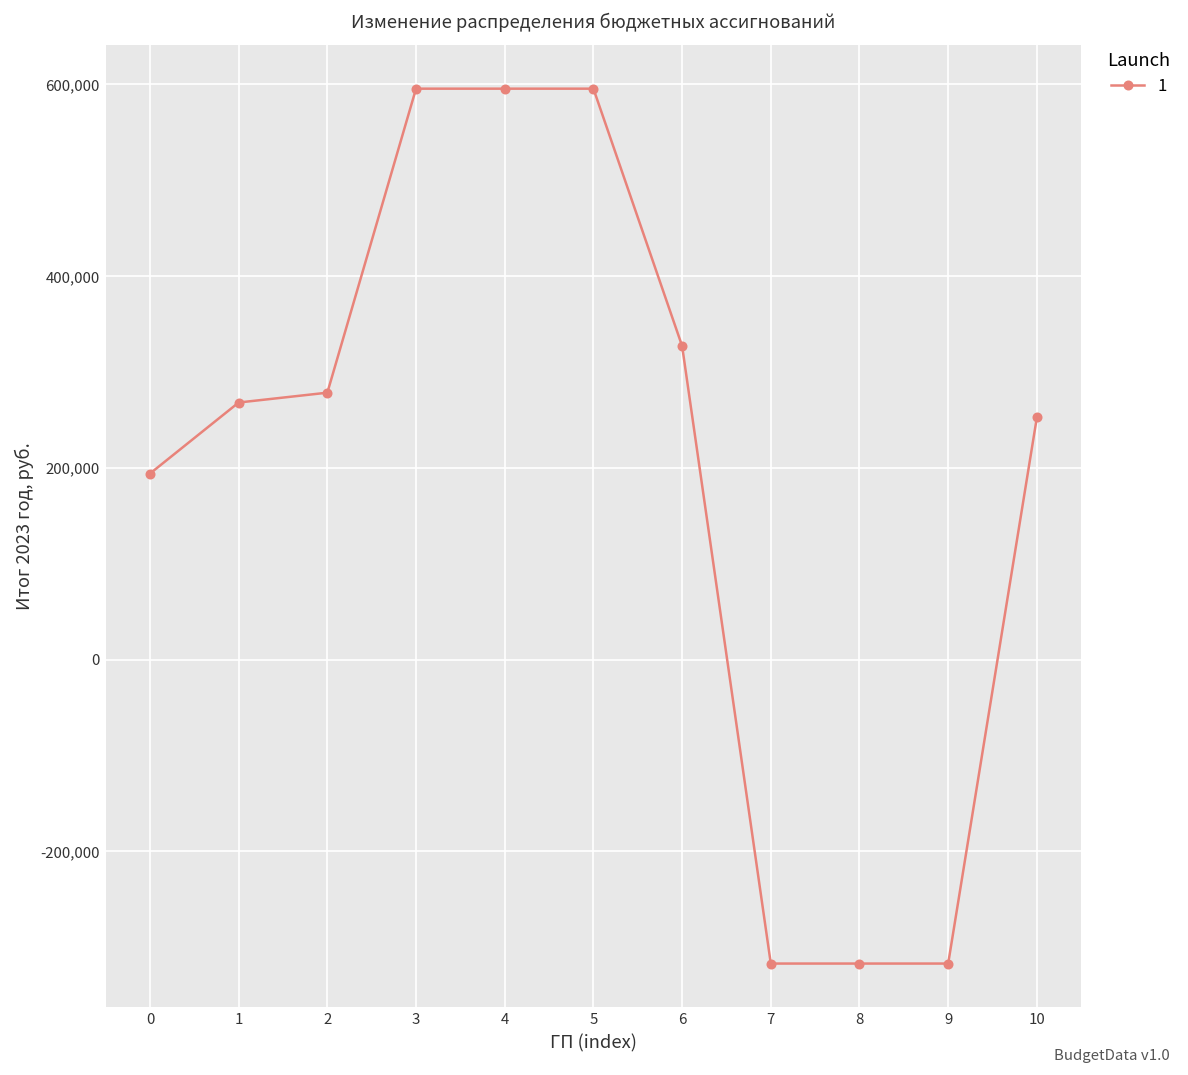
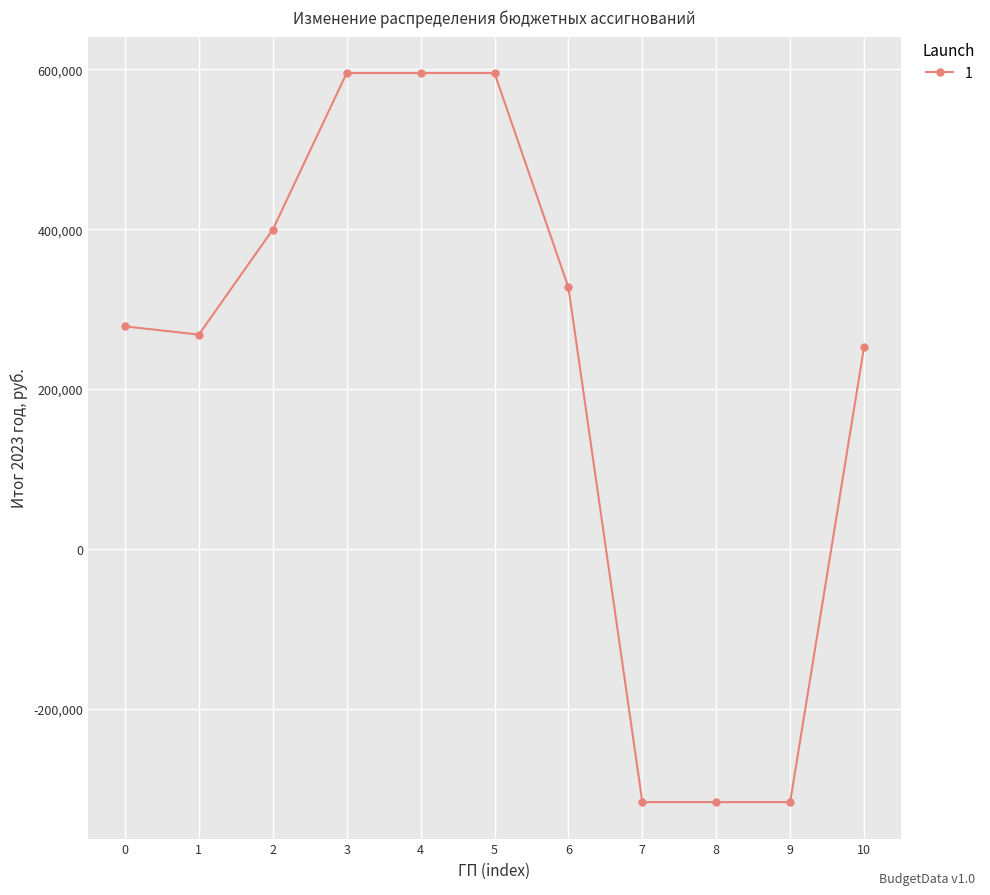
0: 190,000 -> 280,000
2: 280,000 -> 400,000
